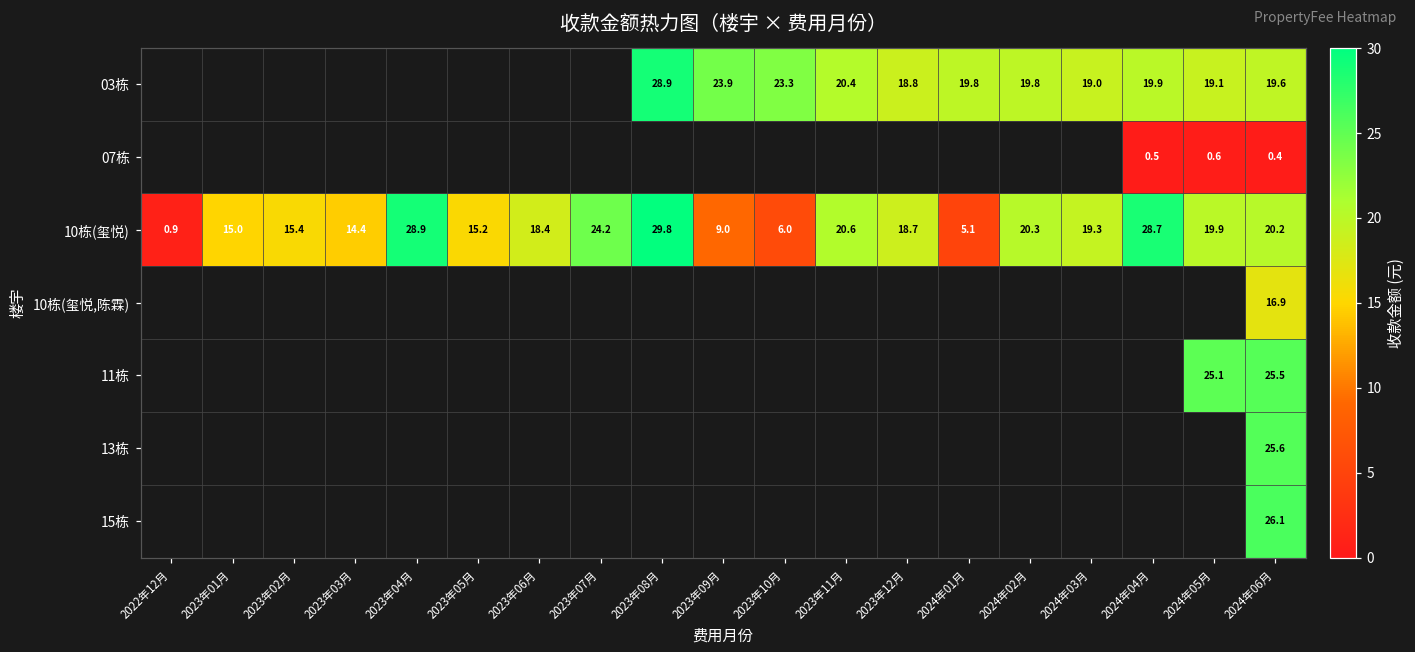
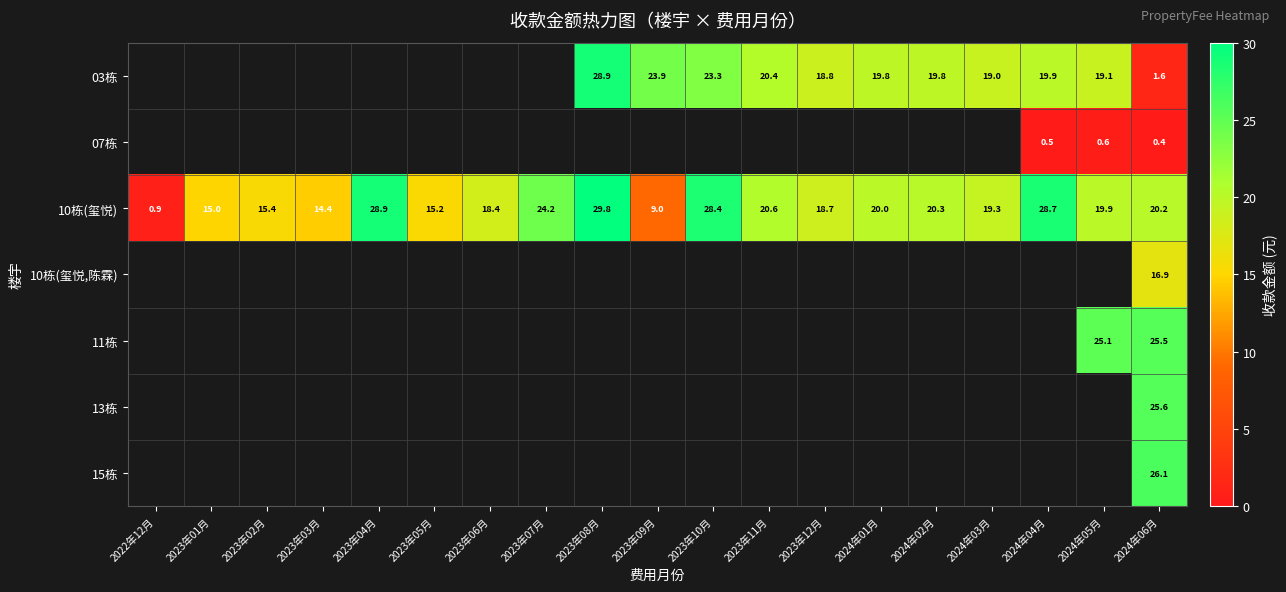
03栋, 2024年06月: 19.6 -> 1.6
10栋(玺悦), 2023年10月: 6.0 -> 28.4
10栋(玺悦), 2024年01月: 5.1 -> 20.0
